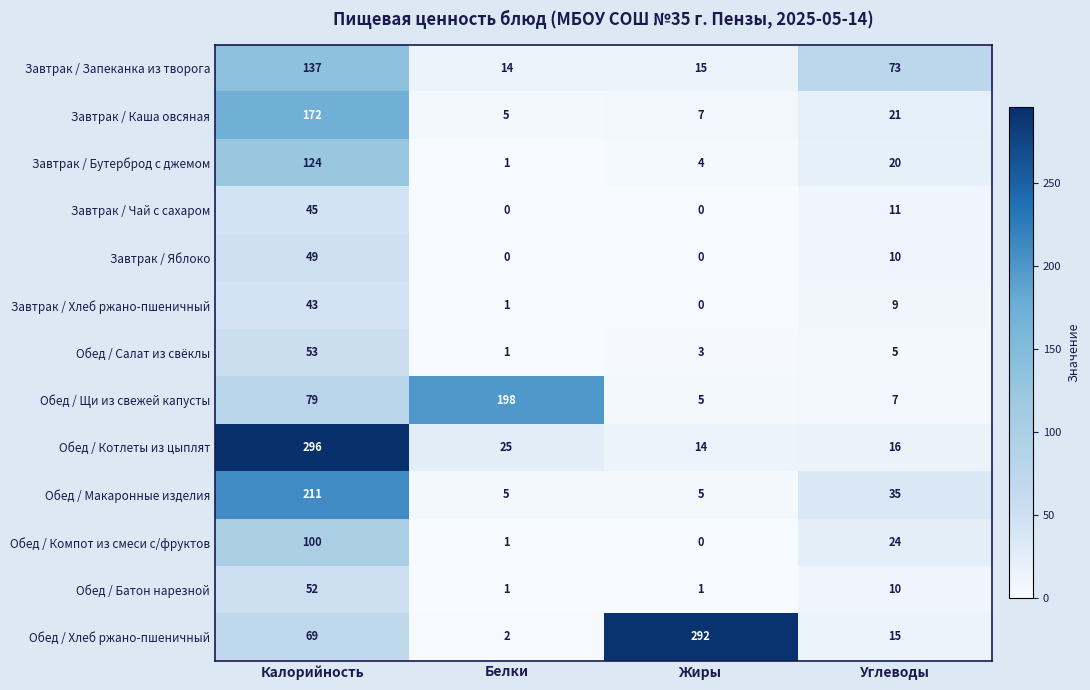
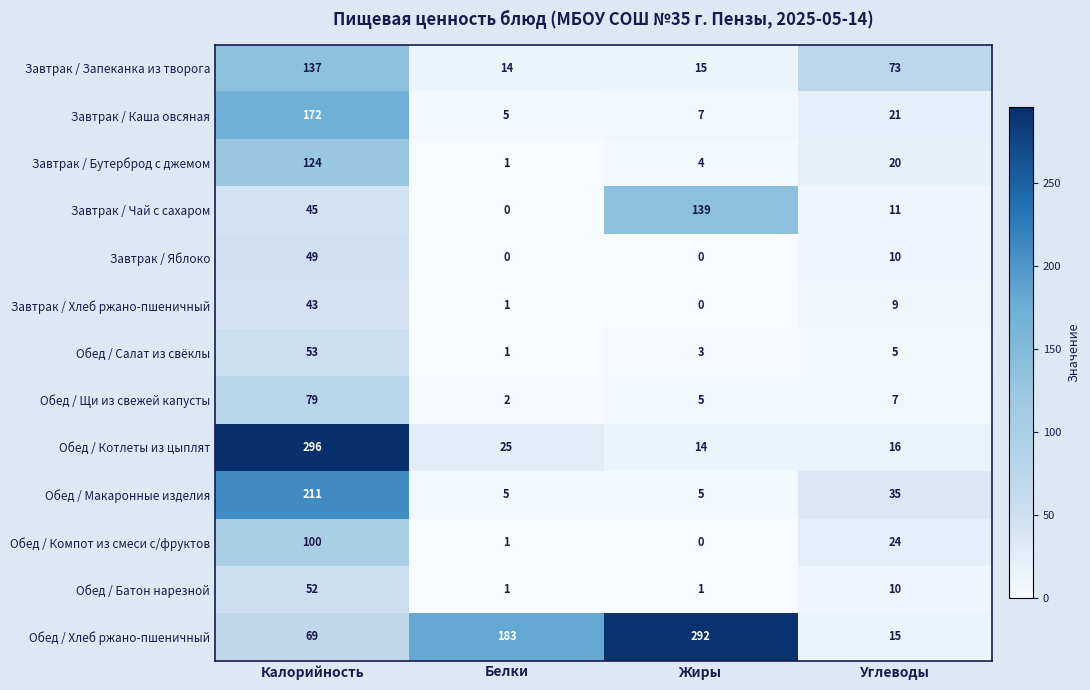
Завтрак / Чай с сахаром, Жиры: 0 -> 139
Обед / Щи из свежей капусты, Белки: 198 -> 2
Обед / Хлеб ржано-пшеничный, Белки: 2 -> 183
